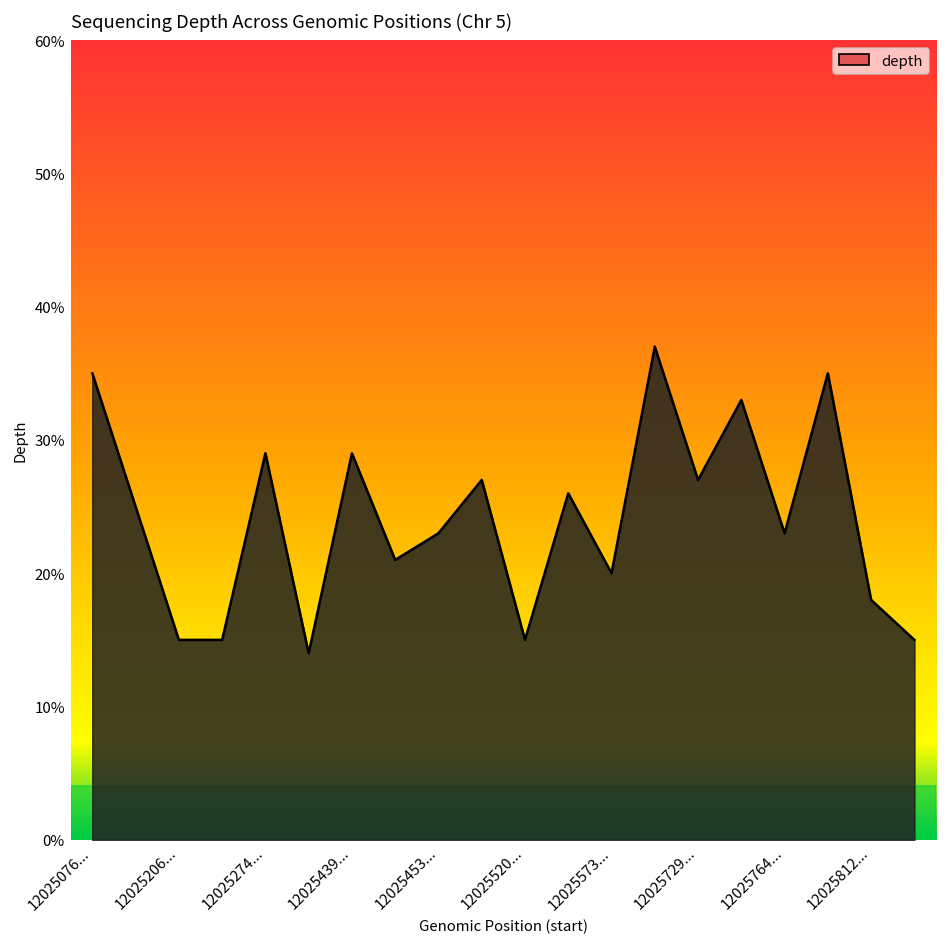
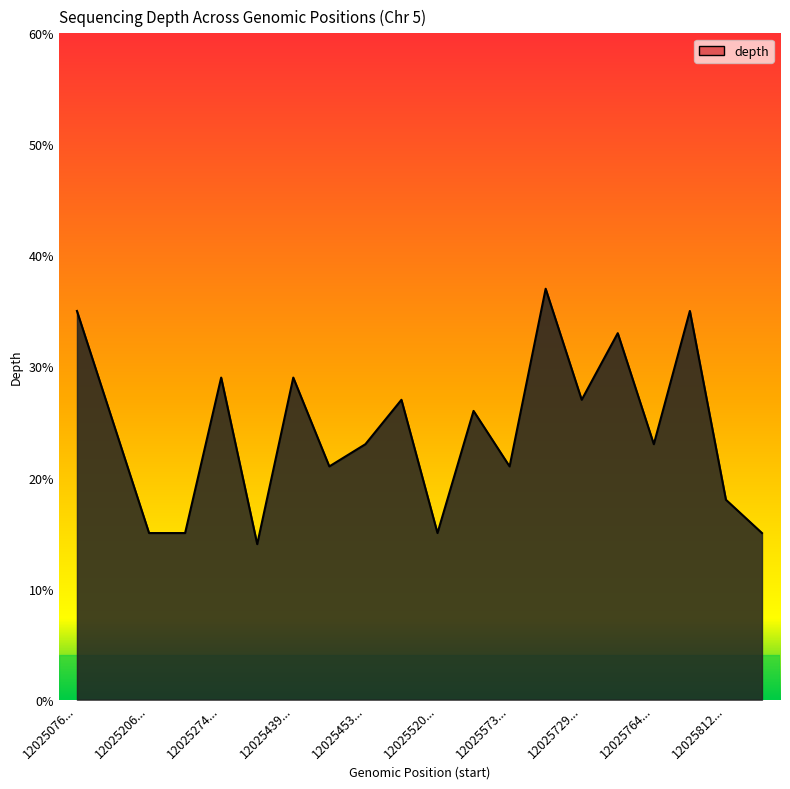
12025573...: 20% -> 21%
